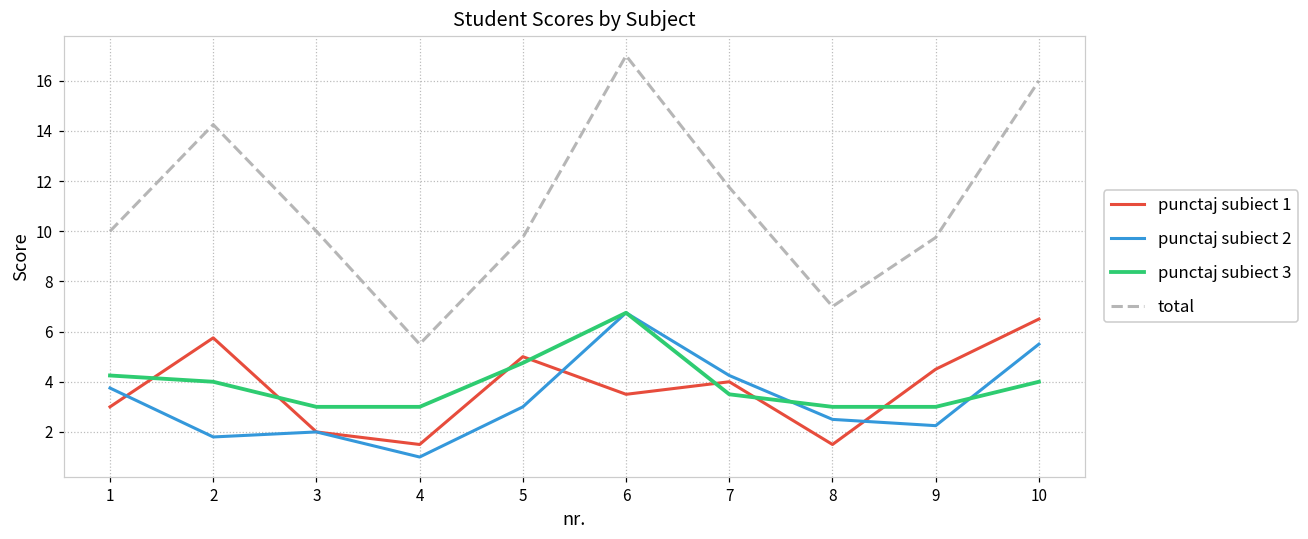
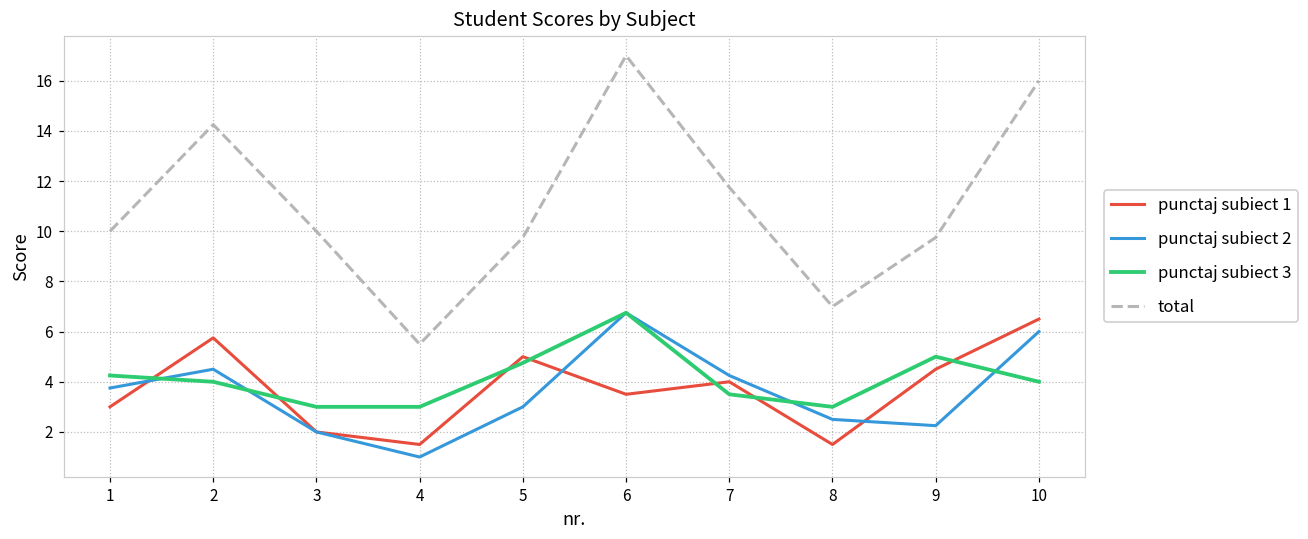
punctaj subiect 2, 2: 1.8 -> 4.5
punctaj subiect 3, 9: 3 -> 5
punctaj subiect 2, 10: 5.5 -> 6.0
